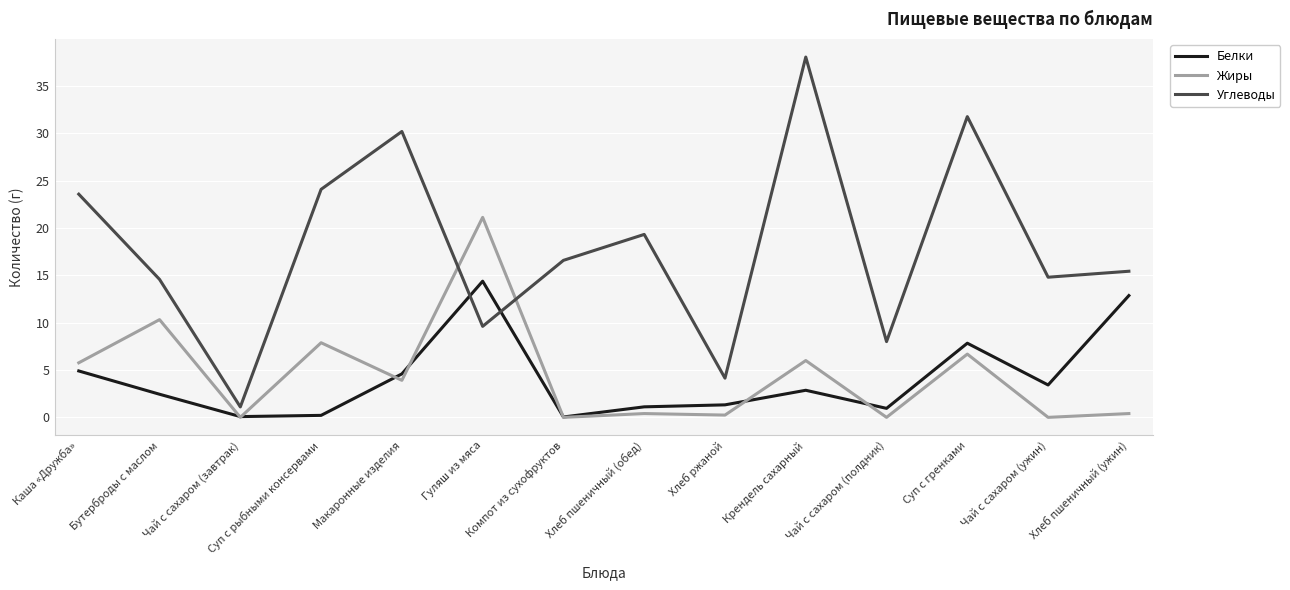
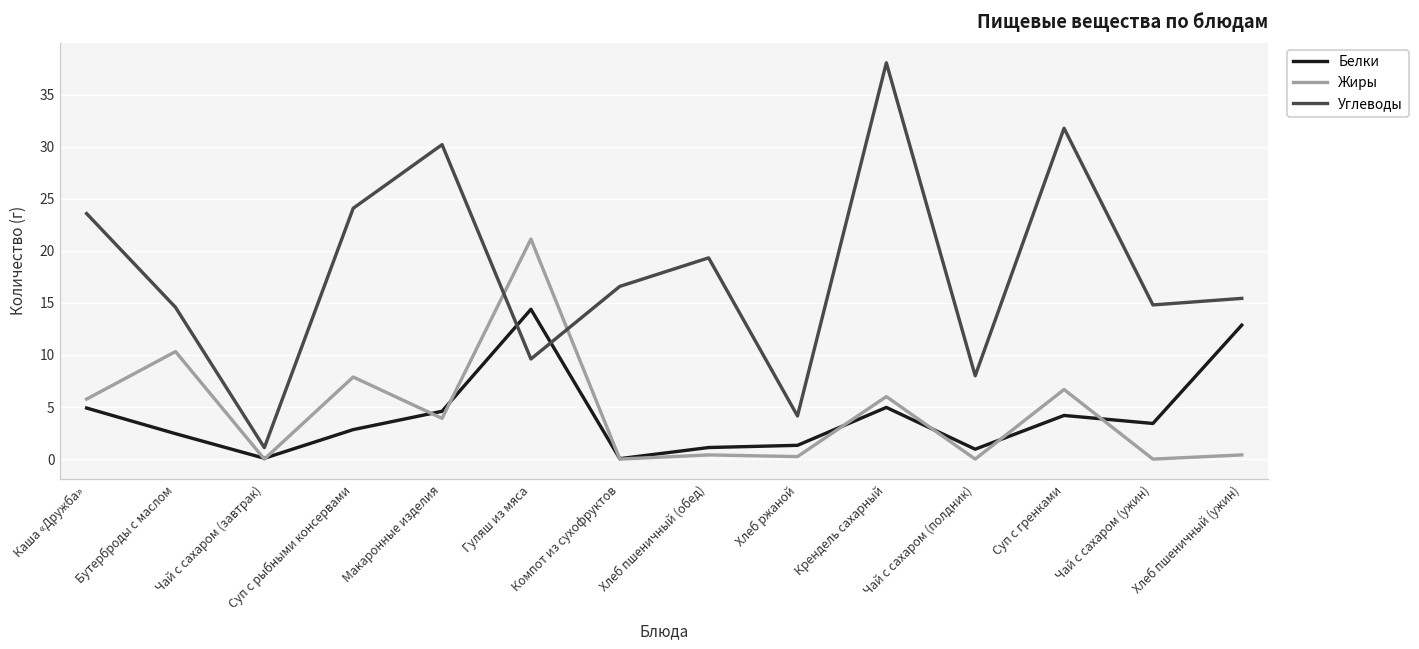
Белки, Суп с рыбными консервами: 0 -> 3
Белки, Крендель сахарный: 3 -> 5
Белки, Суп с гренками: 8 -> 4
